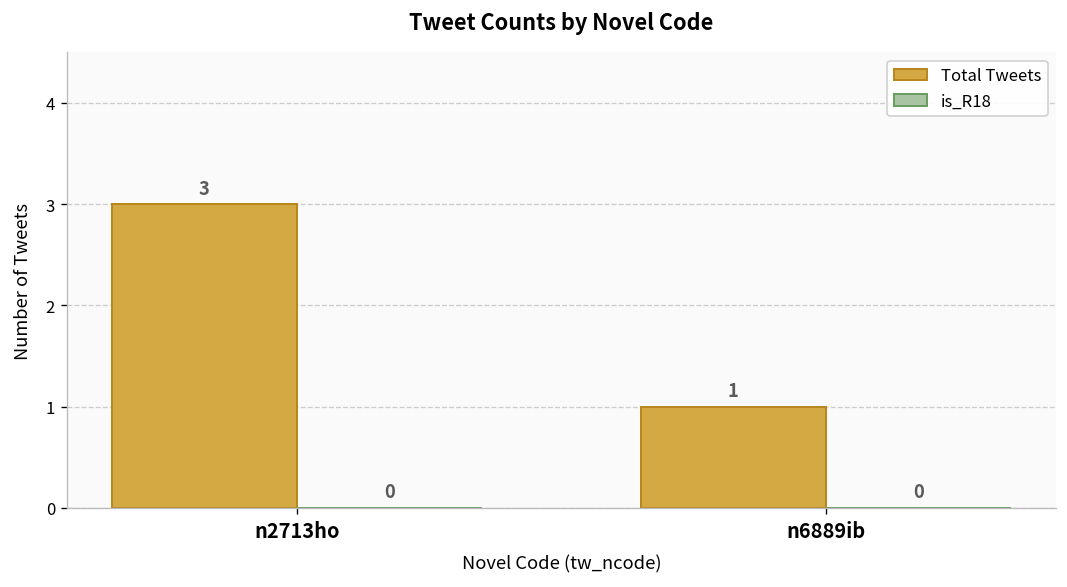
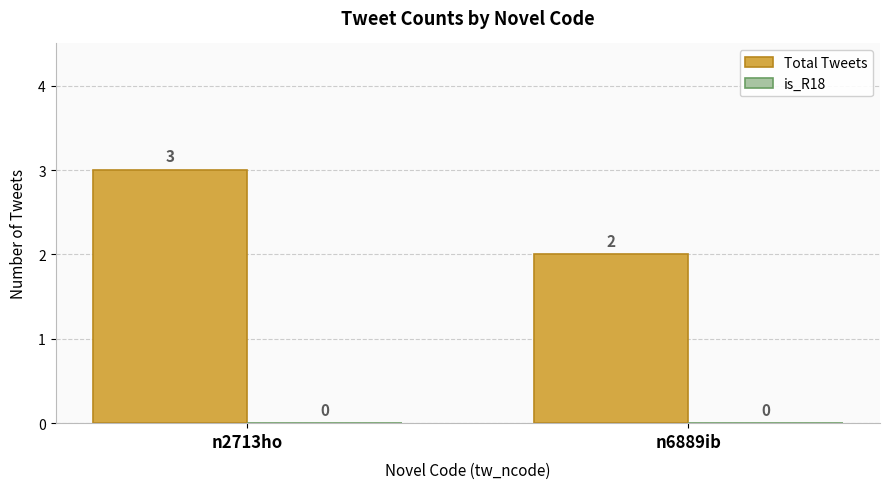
Total Tweets, n6889ib: 1 -> 2
